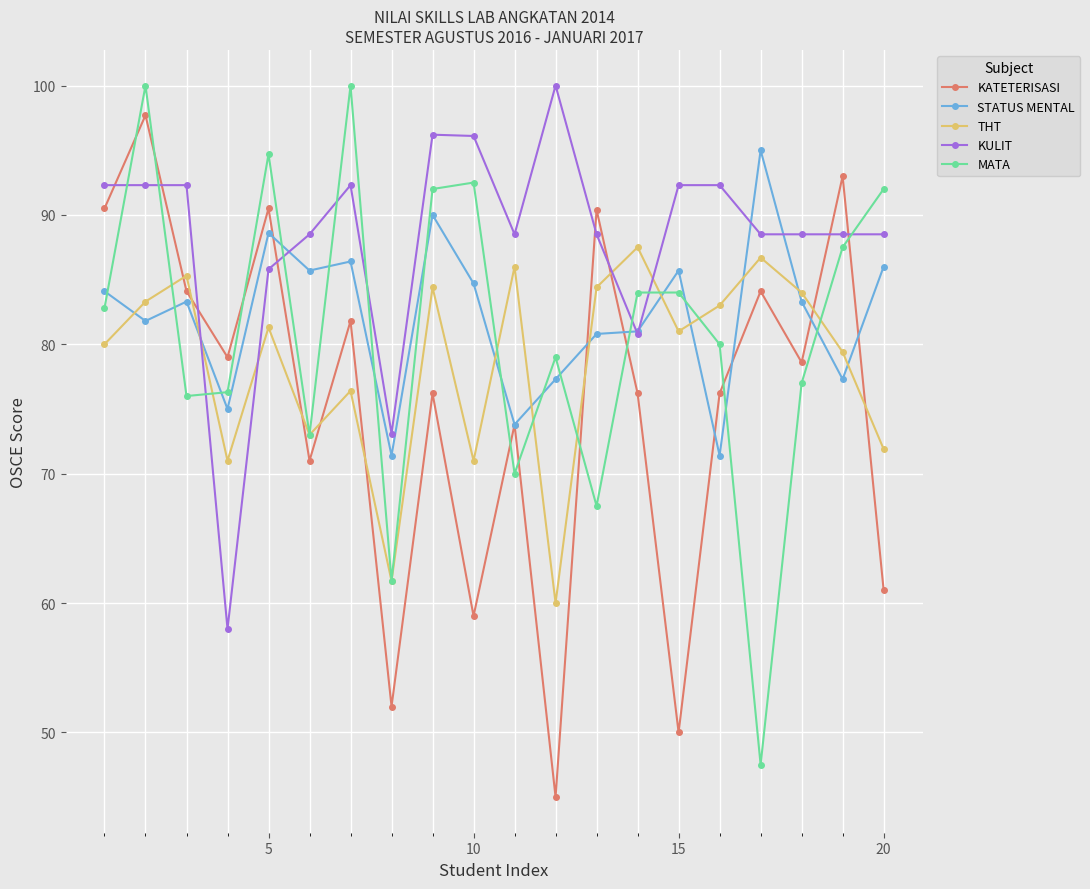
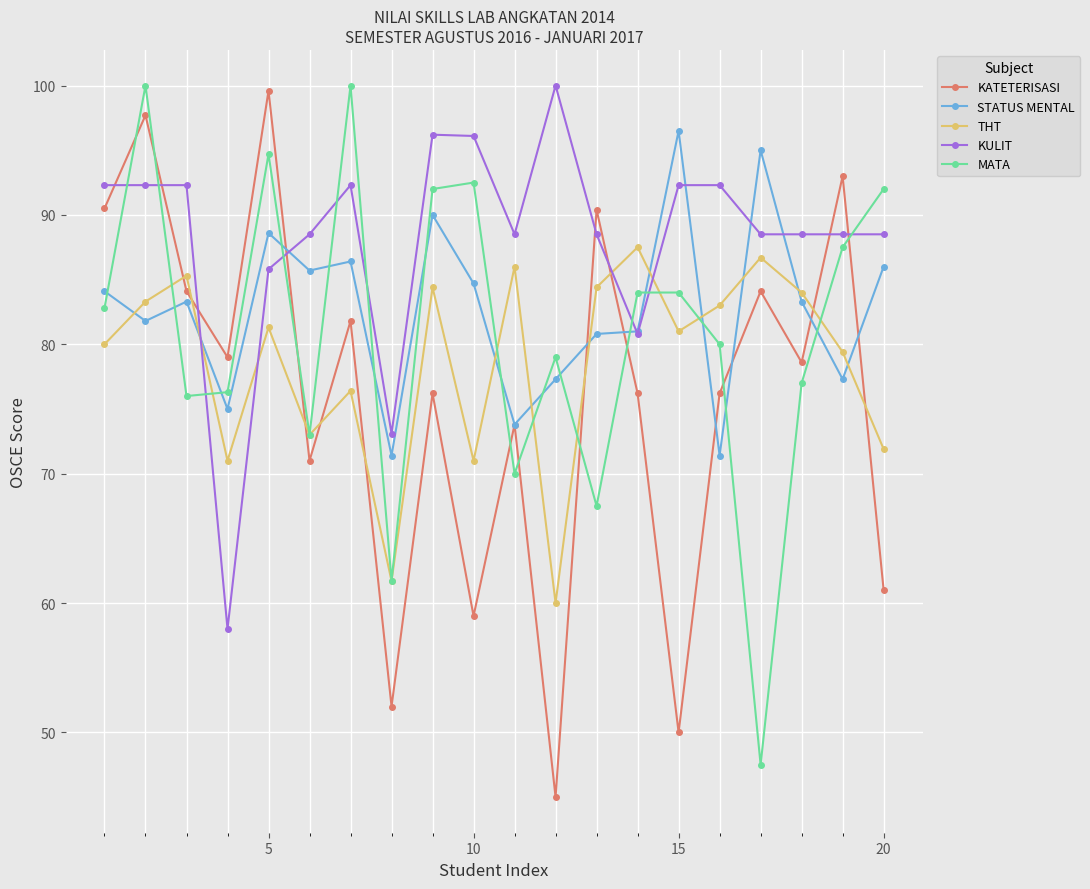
KATETERISASI, 5: 90.5 -> 99.6
STATUS MENTAL, 15: 85.7 -> 96.5
